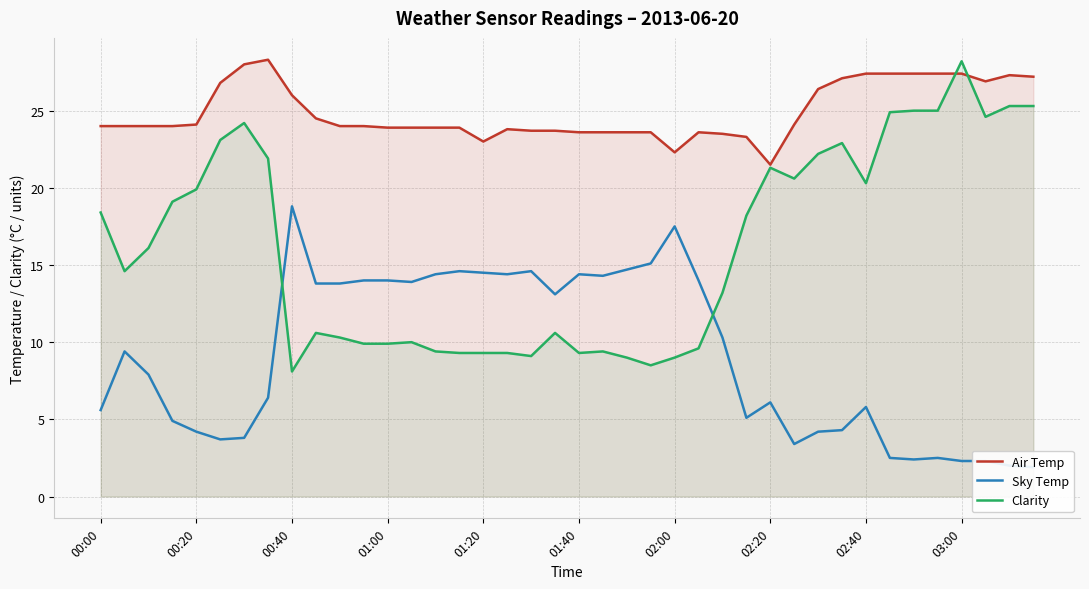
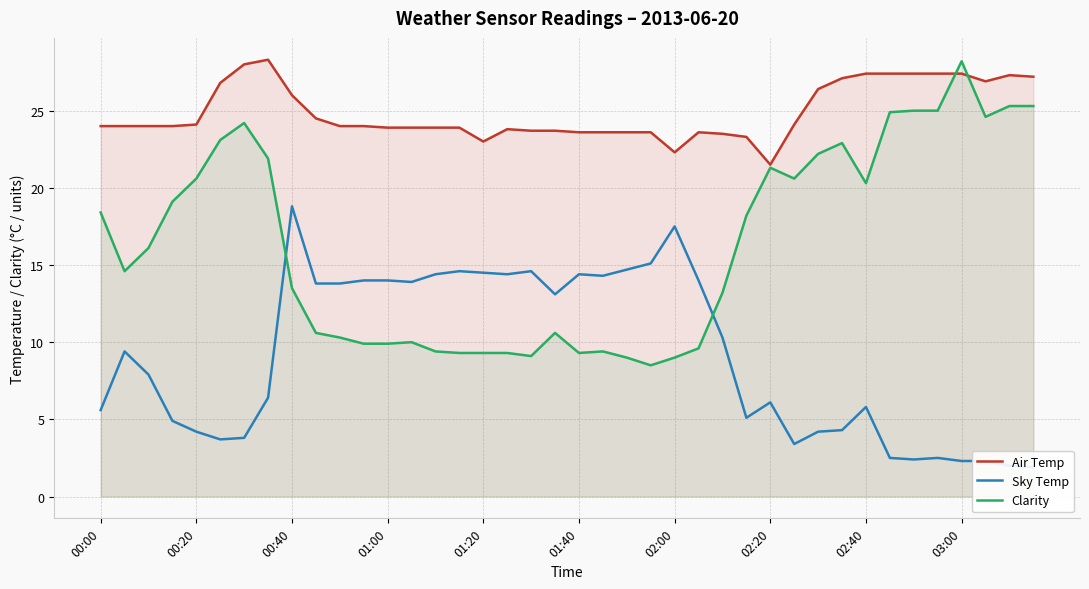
Clarity, 00:20: 19.9 -> 20.6
Clarity, 00:40: 8.1 -> 13.5
